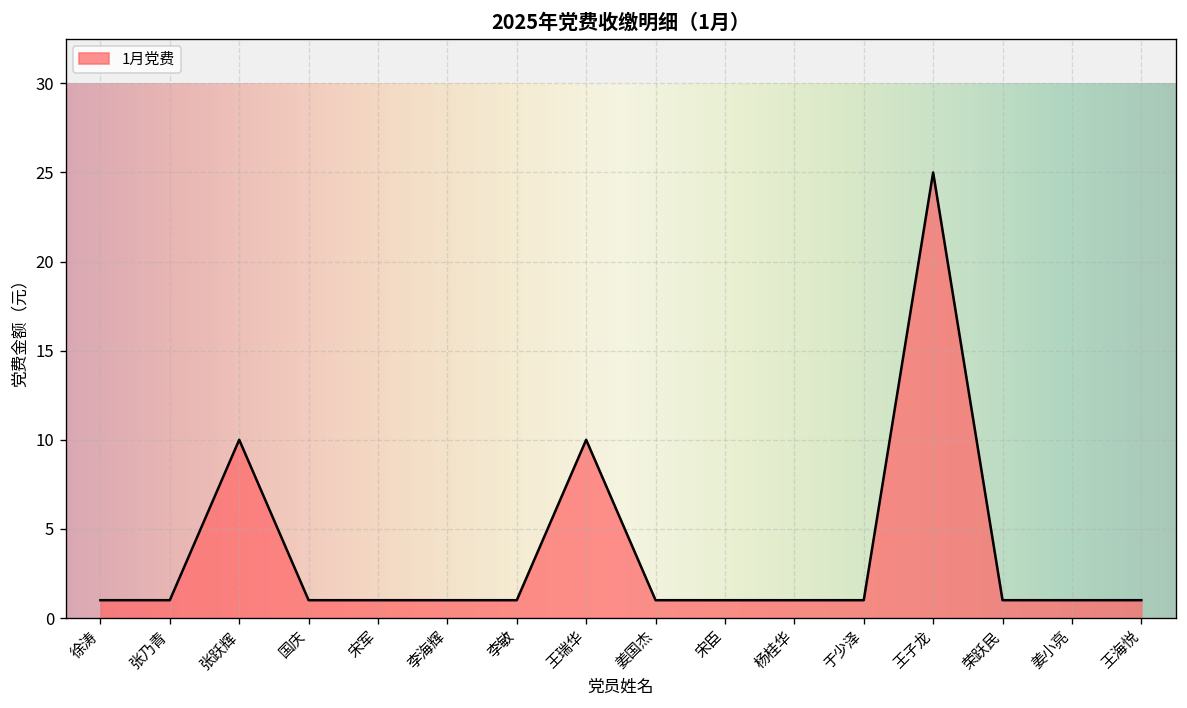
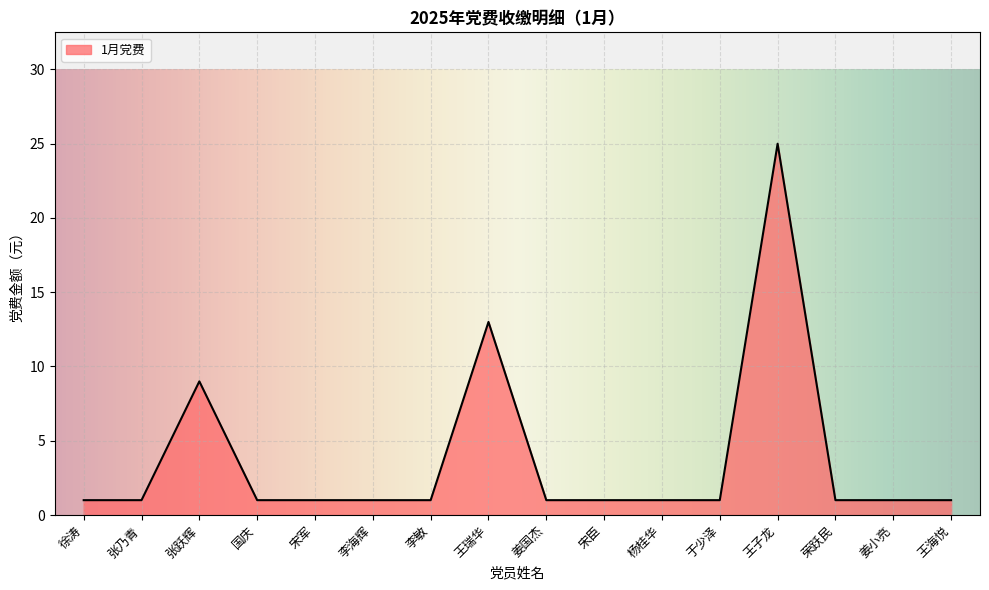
张跃辉: 10 -> 9
王瑞华: 10 -> 13
